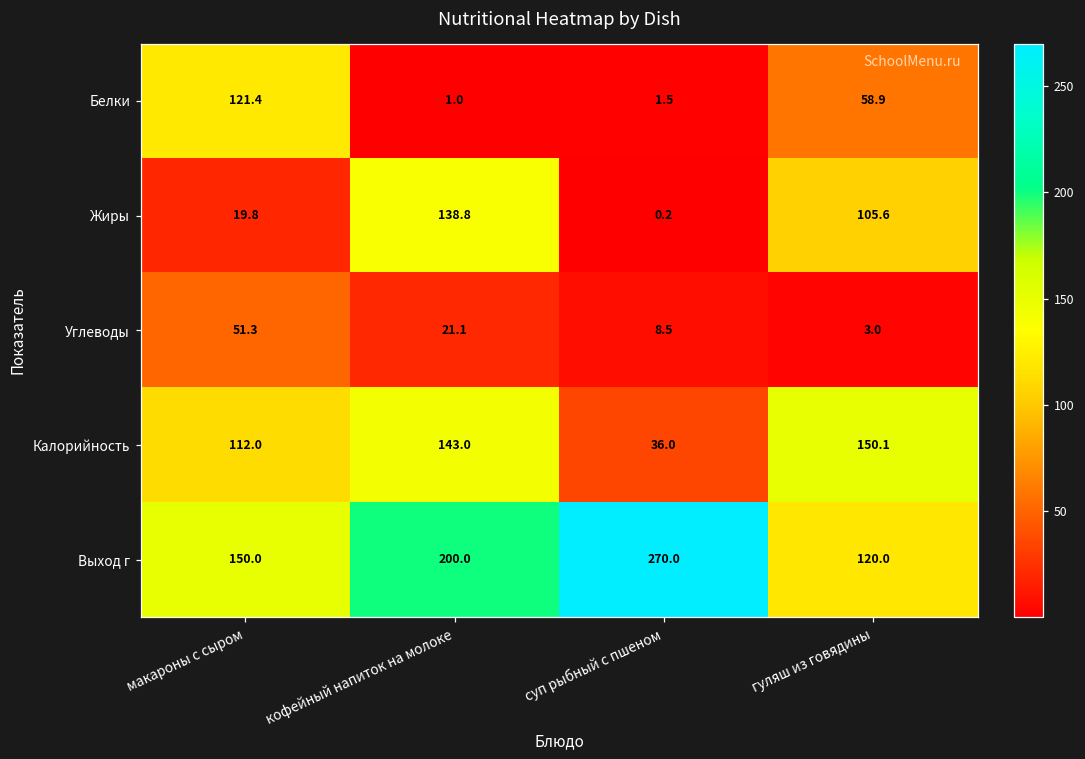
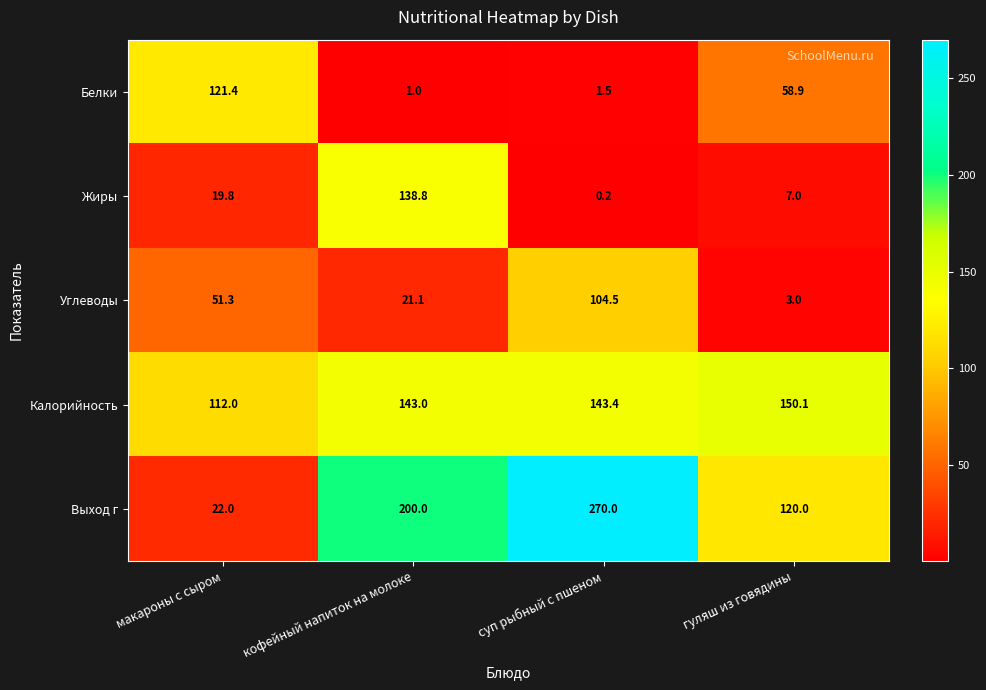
Жиры, гуляш из говядины: 105.6 -> 7.0
Углеводы, суп рыбный с пшеном: 8.5 -> 104.5
Калорийность, суп рыбный с пшеном: 36.0 -> 143.4
Выход г, макароны с сыром: 150.0 -> 22.0
